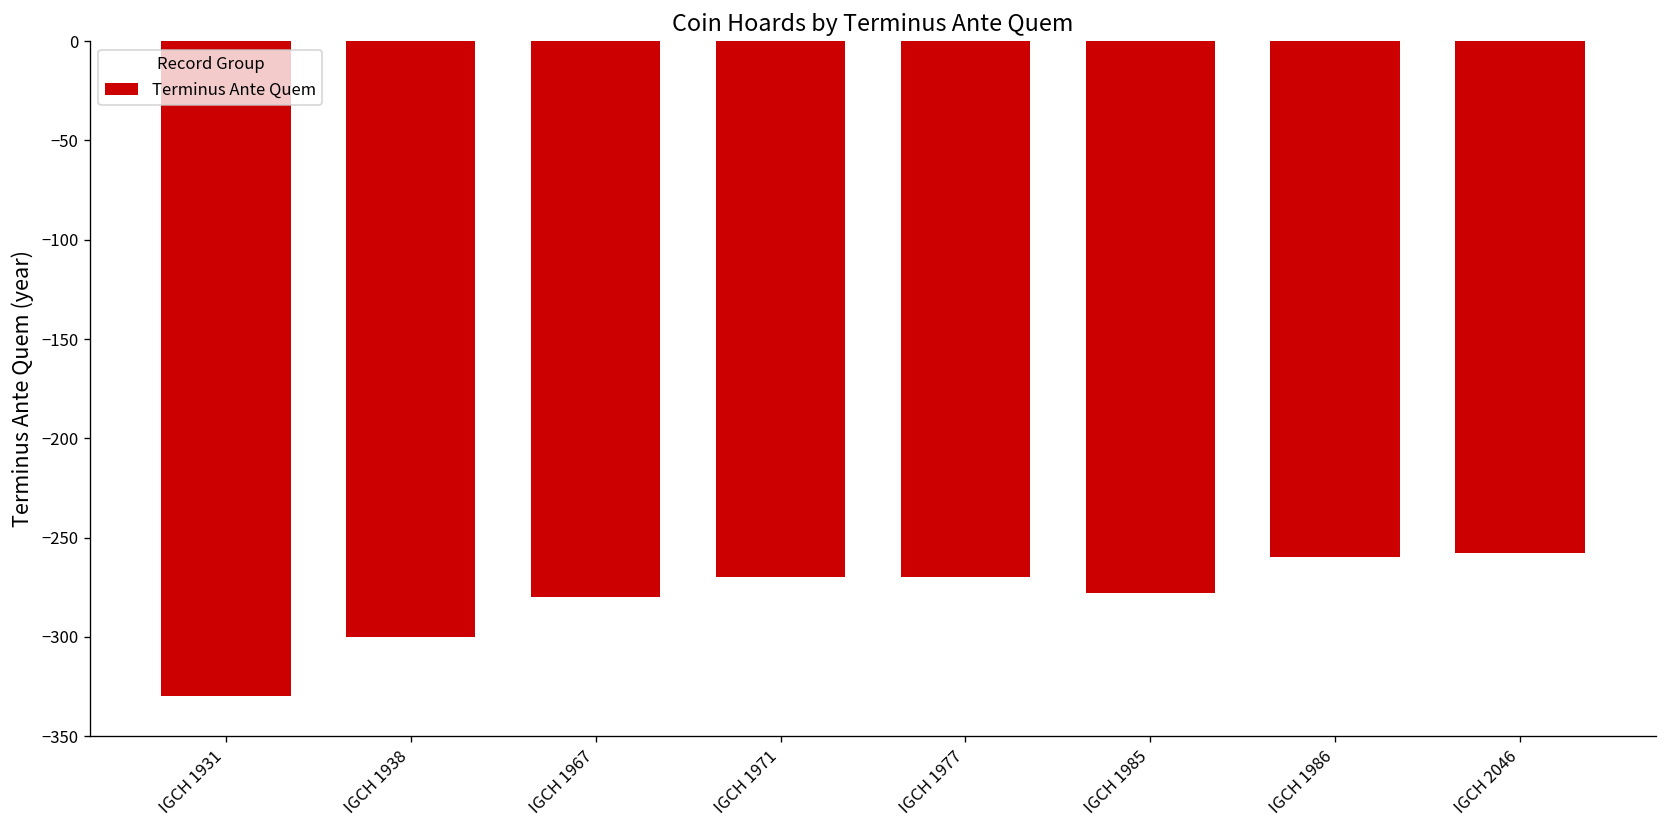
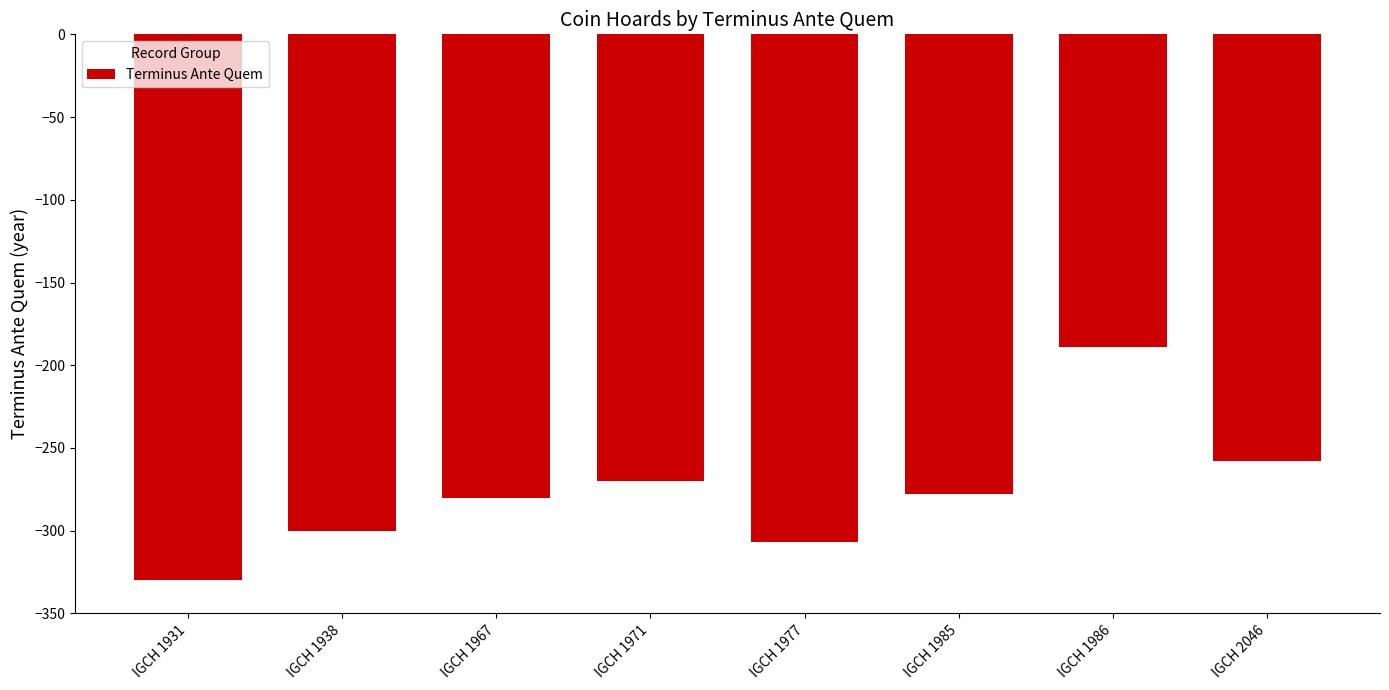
IGCH 1977: -270 -> -307
IGCH 1986: -260 -> -189
